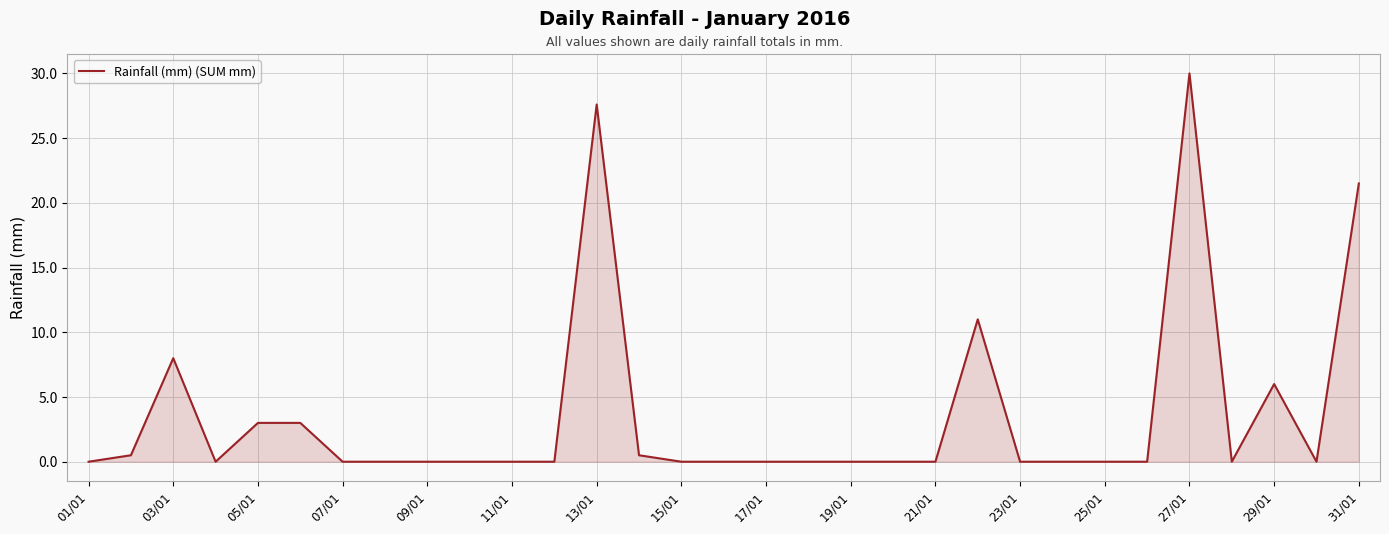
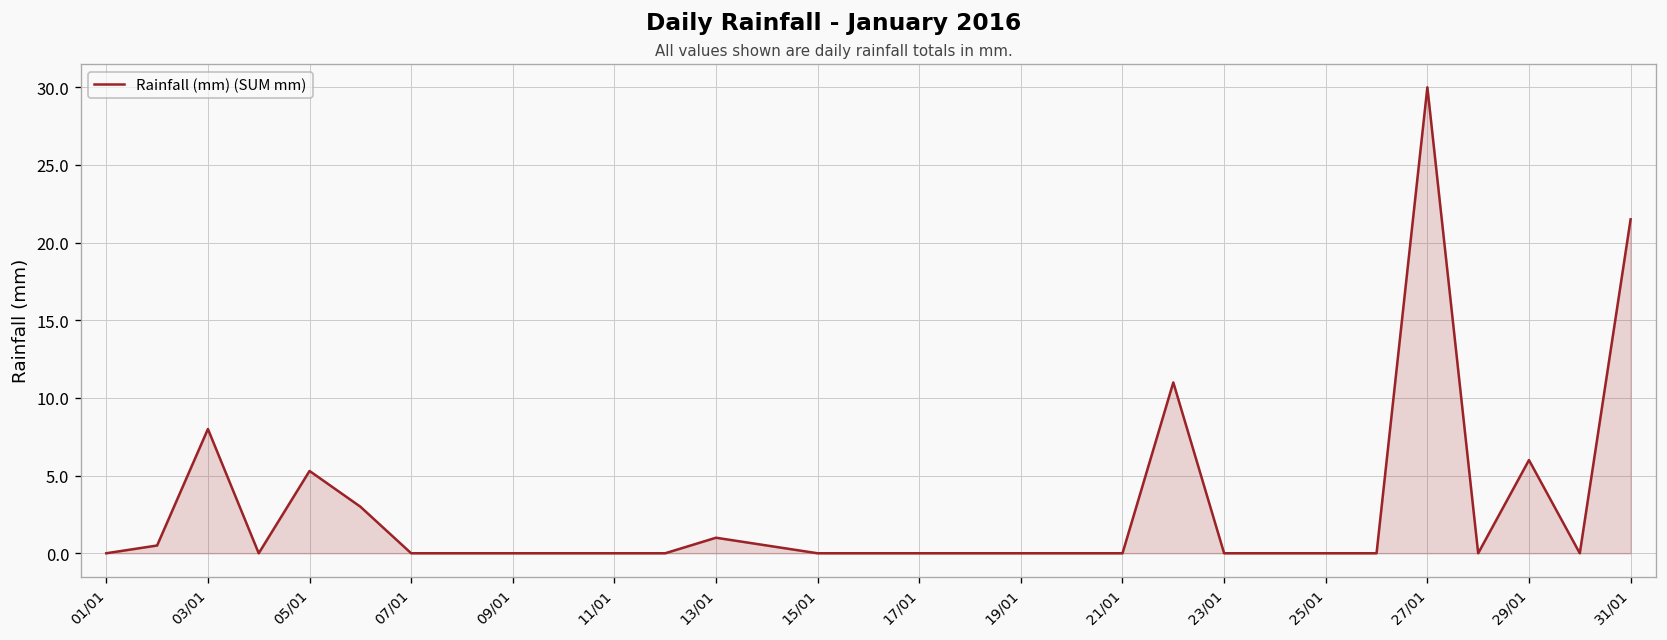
05/01: 3.0 -> 5.3
13/01: 27.6 -> 1.0
